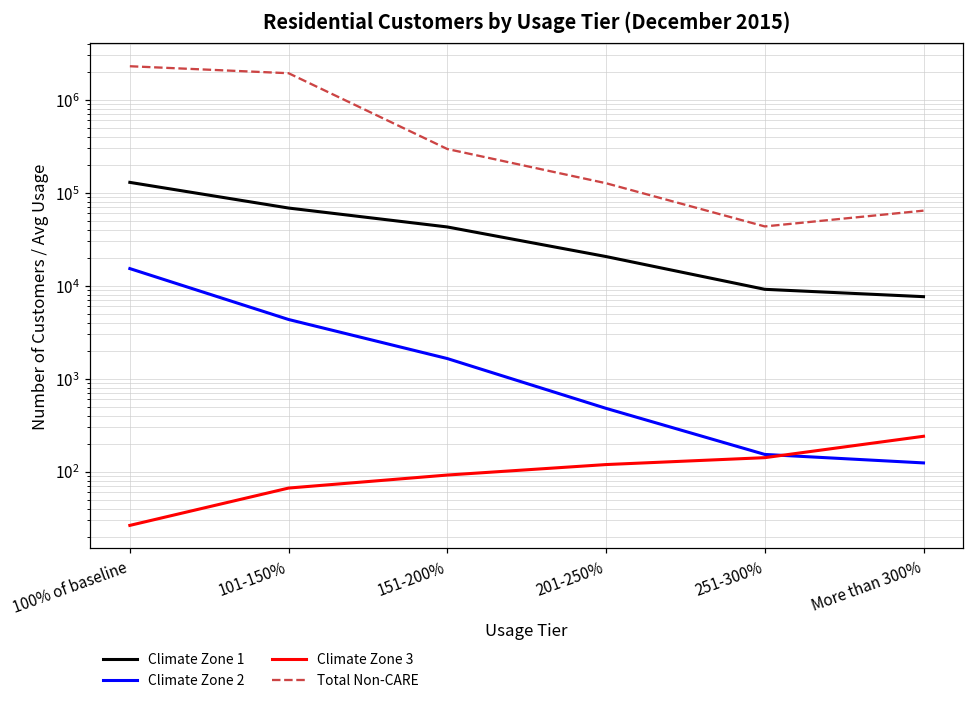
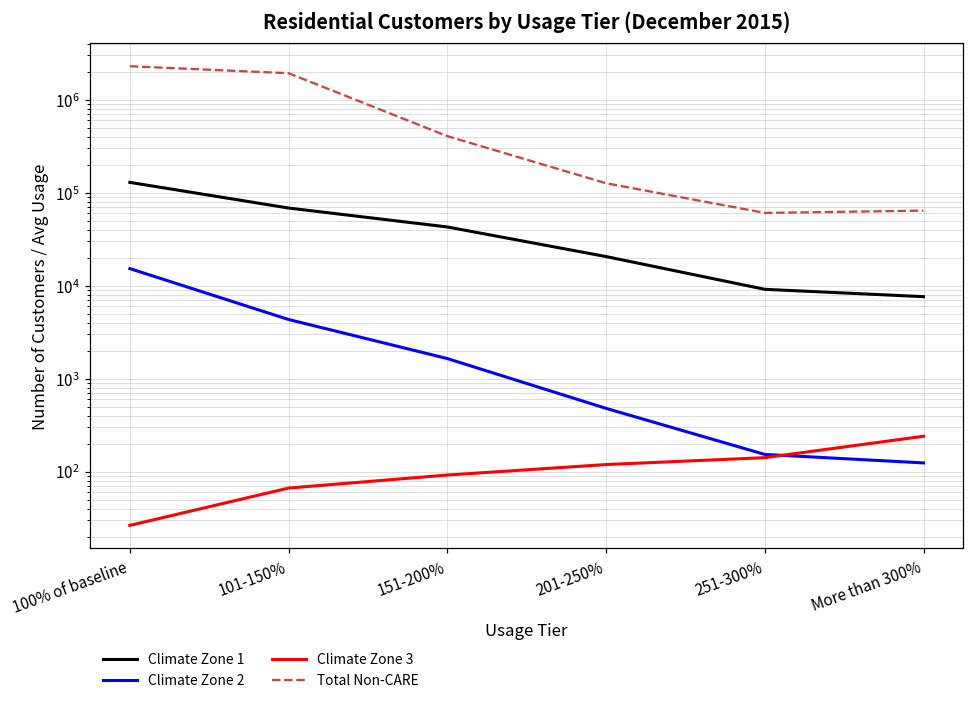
Total Non-CARE, 151-200%: 300000 -> 400000
Total Non-CARE, 251-300%: 40000 -> 60000
